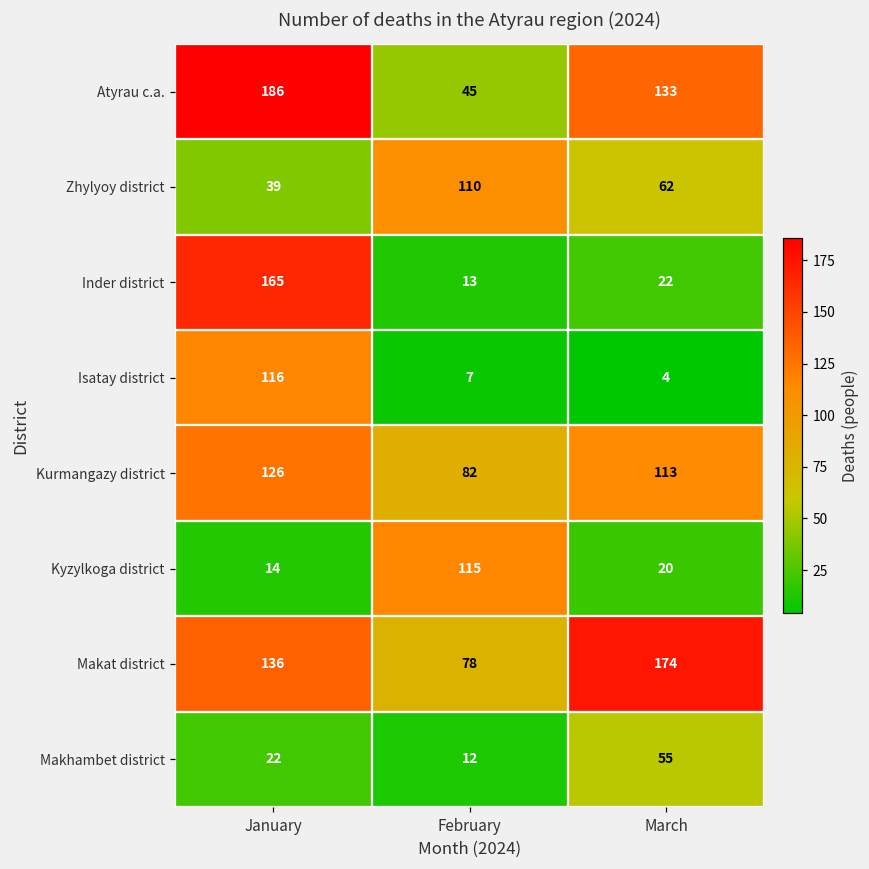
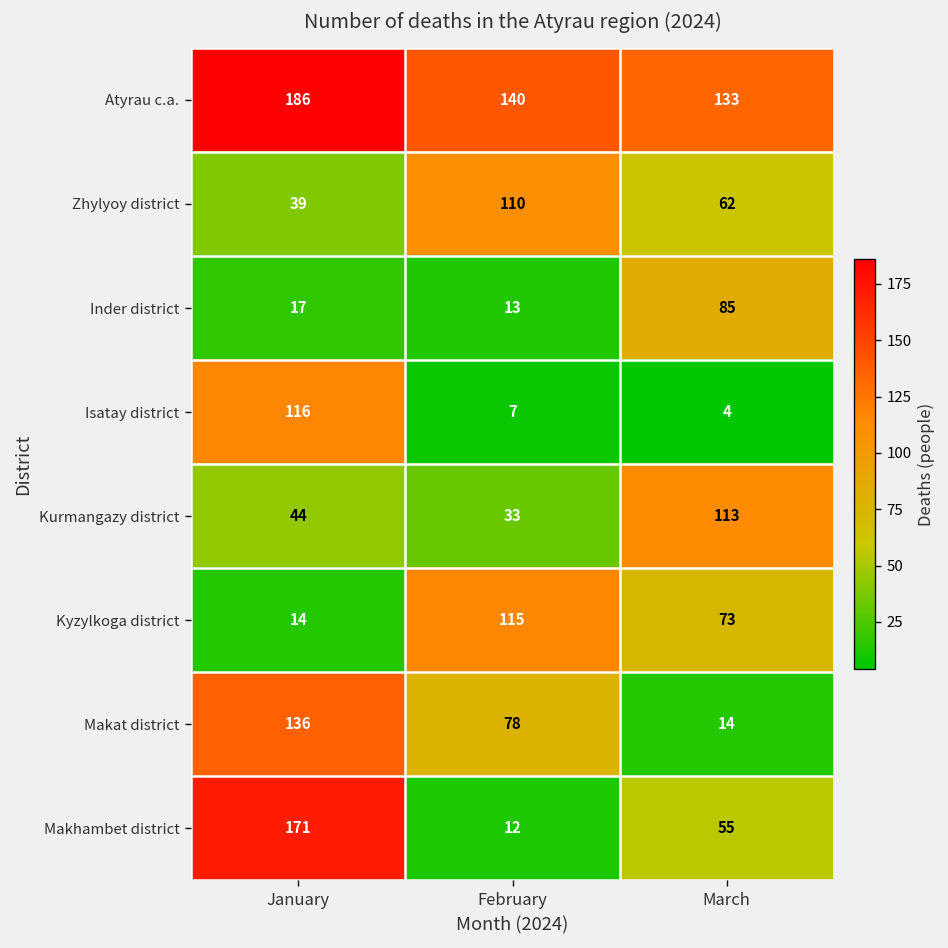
Atyrau c.a., February: 45 -> 140
Inder district, January: 165 -> 17
Inder district, March: 22 -> 85
Kurmangazy district, January: 126 -> 44
Kurmangazy district, February: 82 -> 33
Kyzylkoga district, March: 20 -> 73
Makat district, March: 174 -> 14
Makhambet district, January: 22 -> 171
